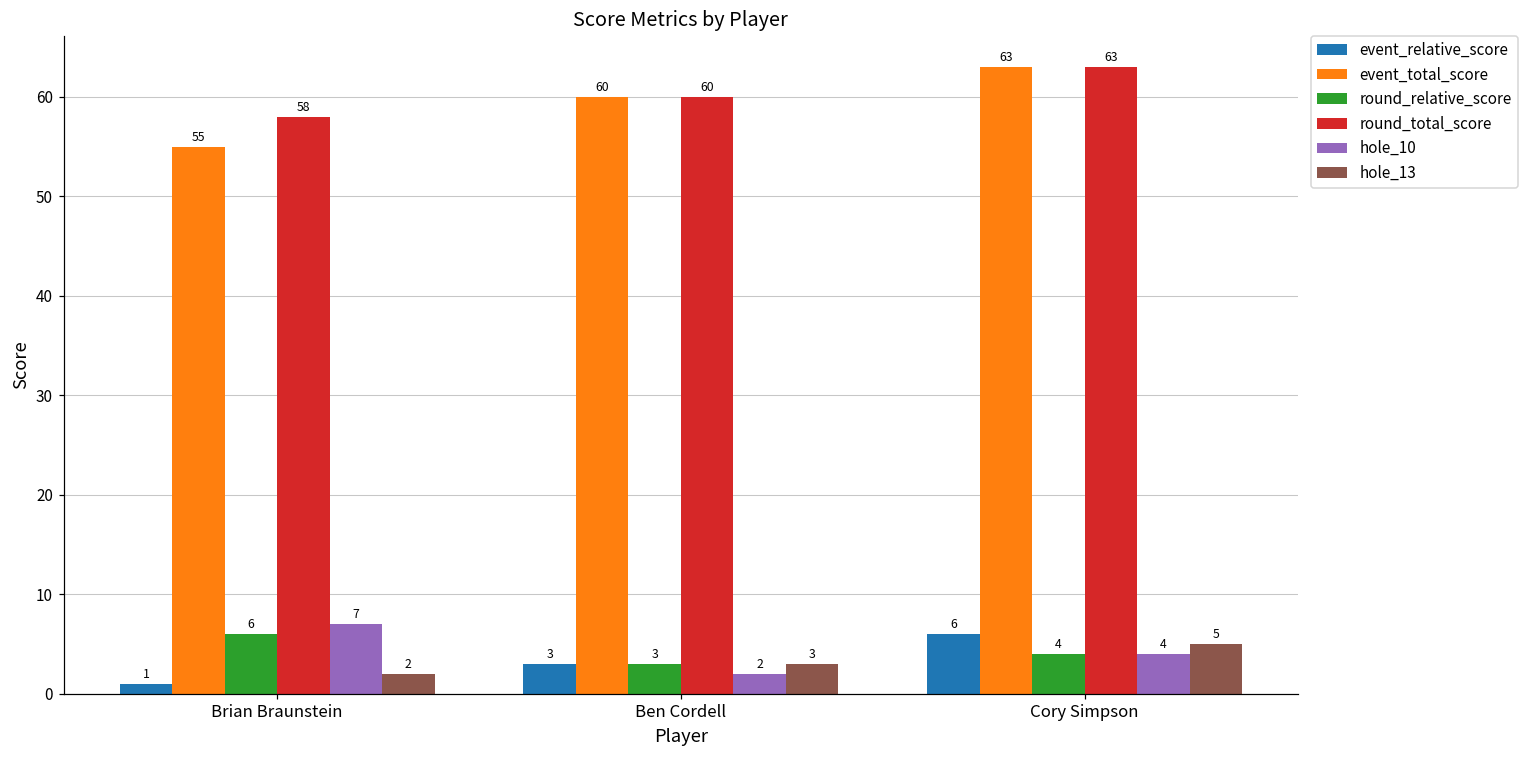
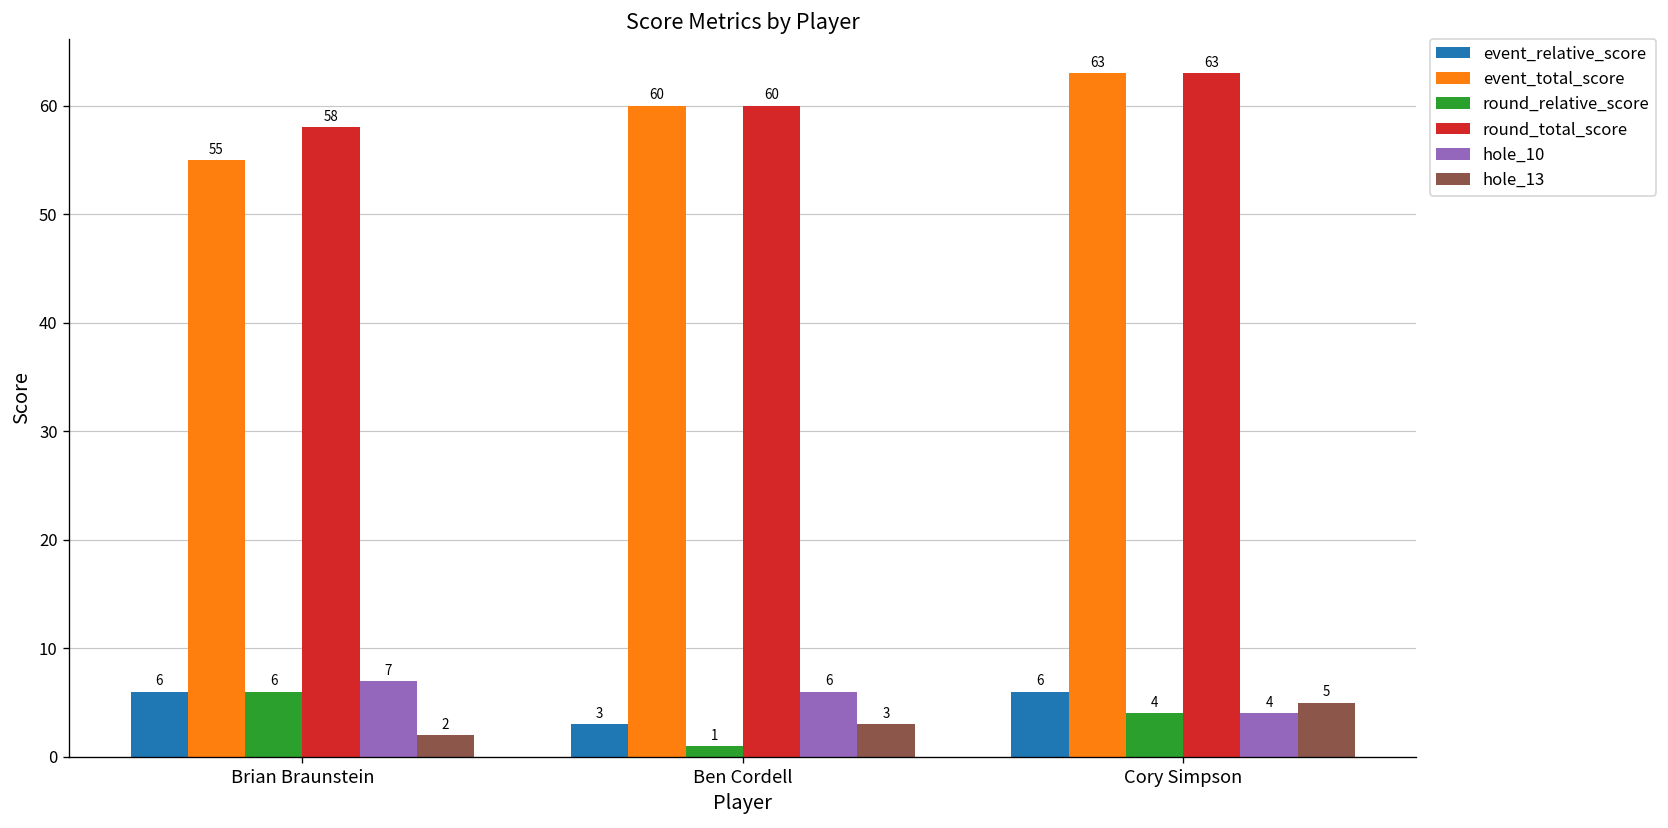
event_relative_score, Brian Braunstein: 1 -> 6
round_relative_score, Ben Cordell: 3 -> 1
hole_10, Ben Cordell: 2 -> 6
